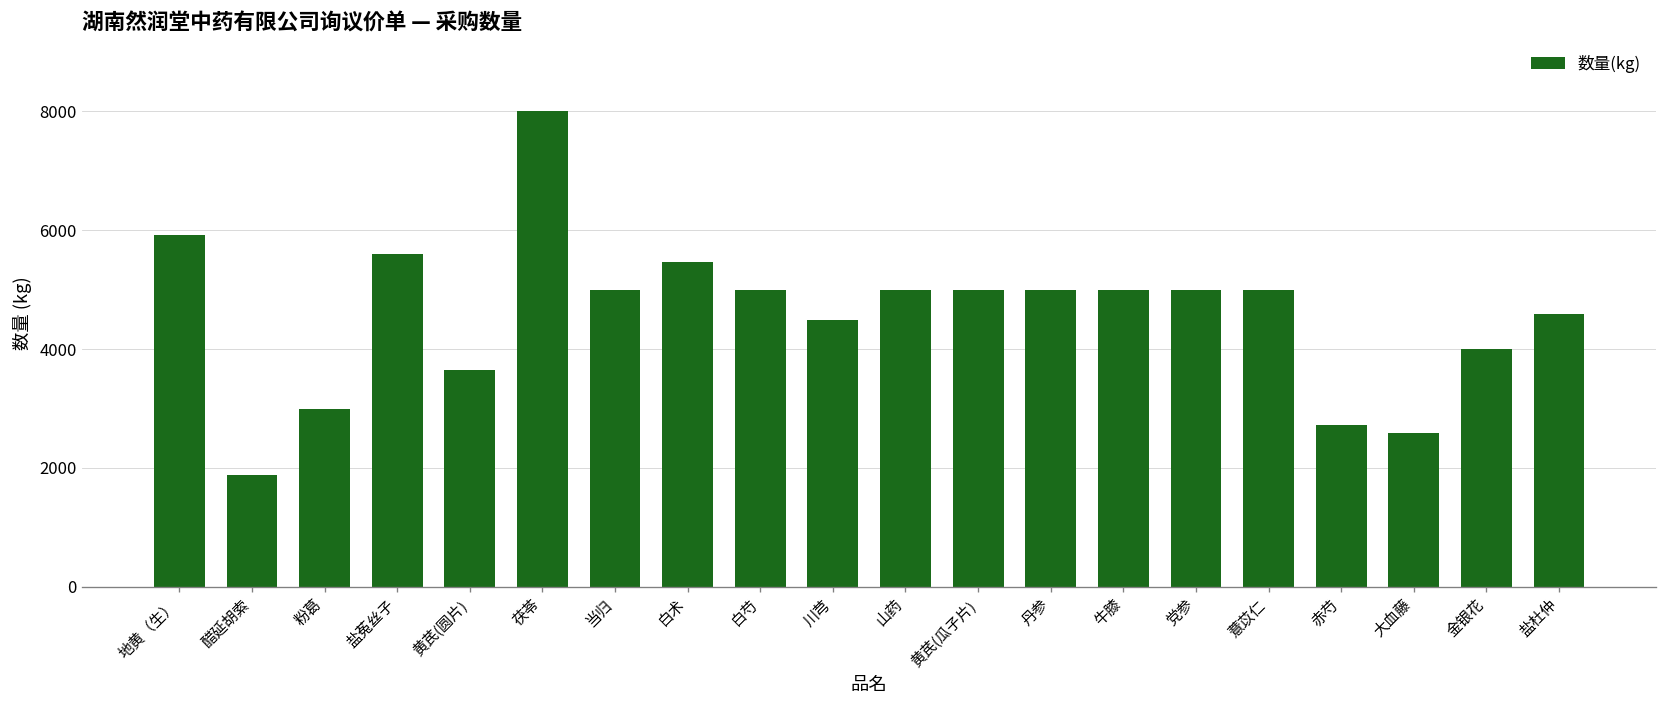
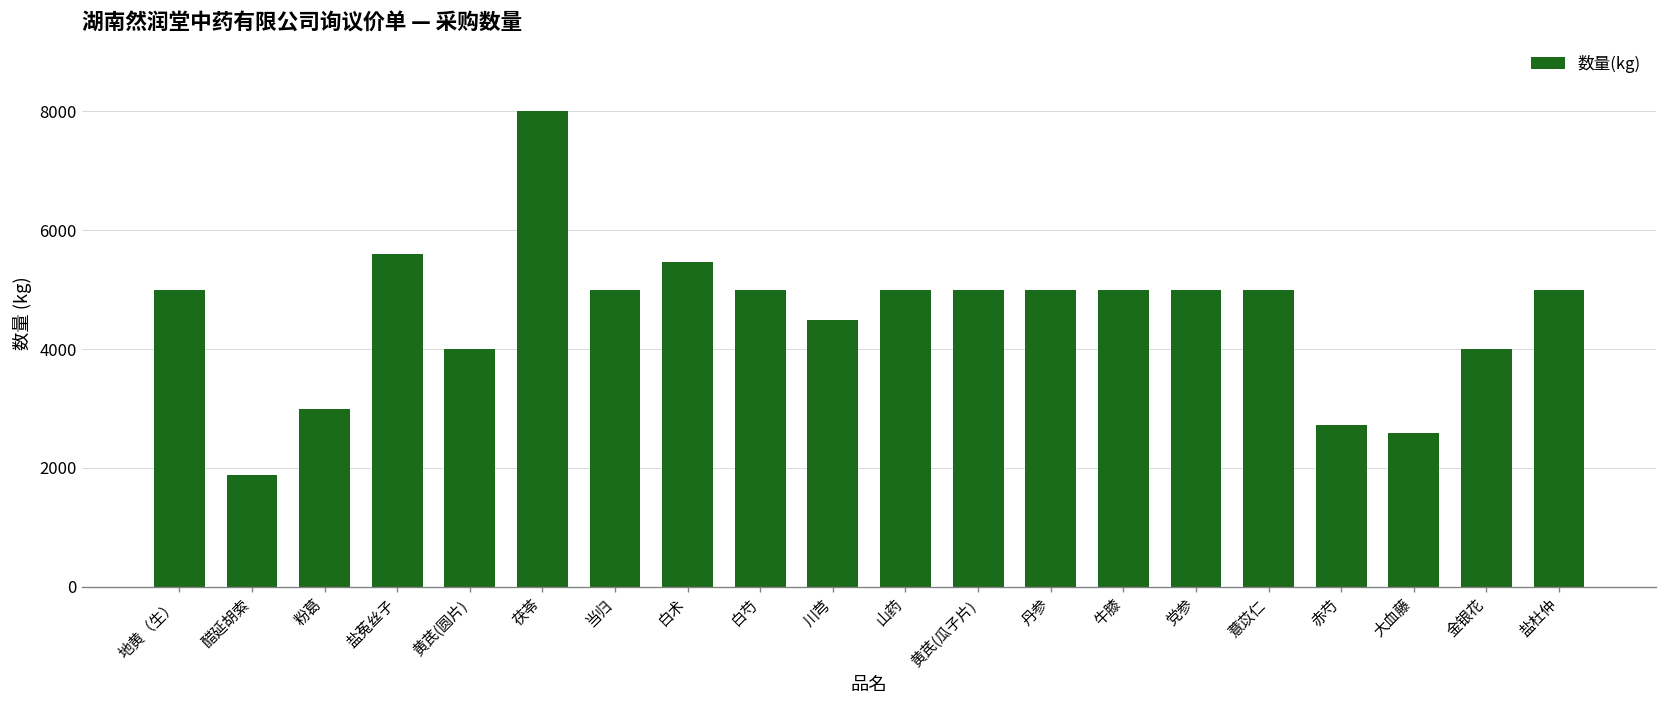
地黄（生）: 5900 -> 5000
黄芪(圆片): 3700 -> 4000
盐杜仲: 4600 -> 5000
